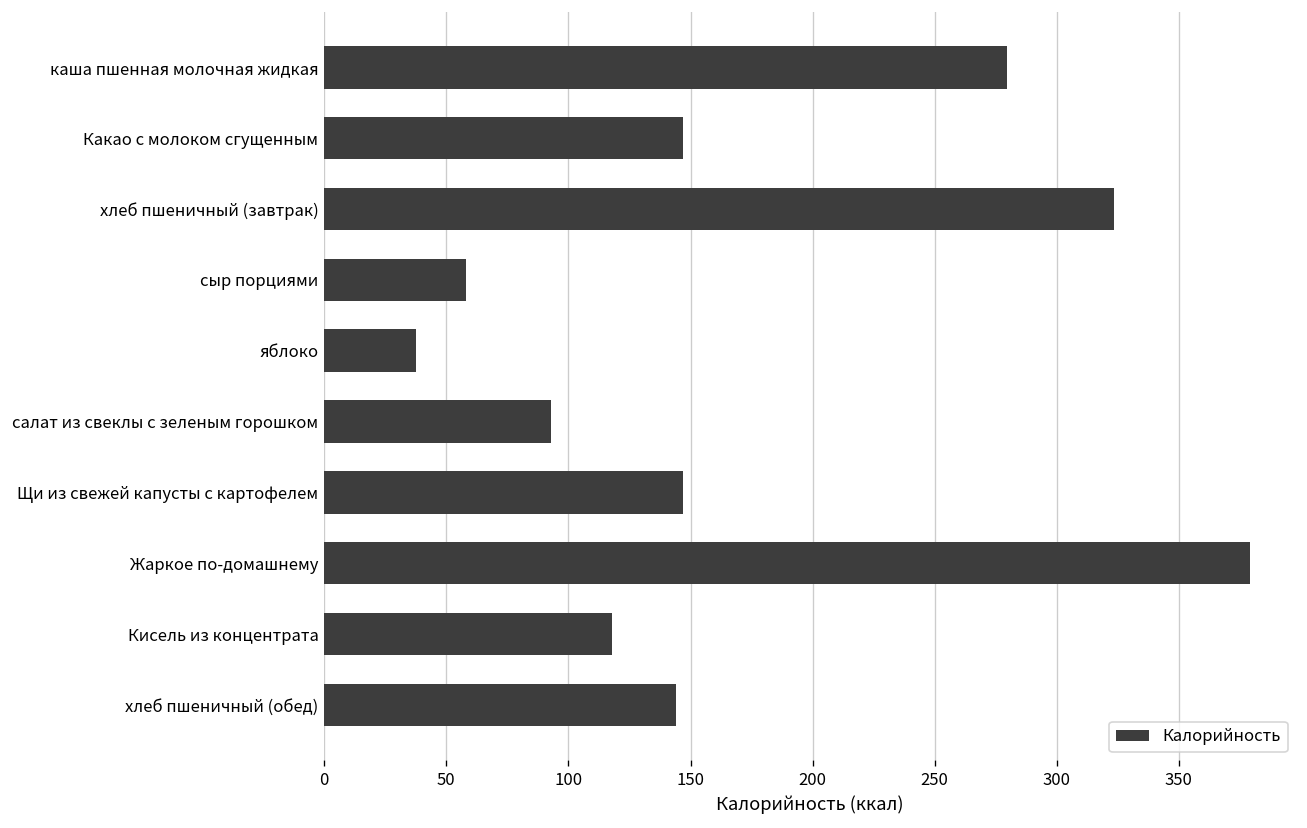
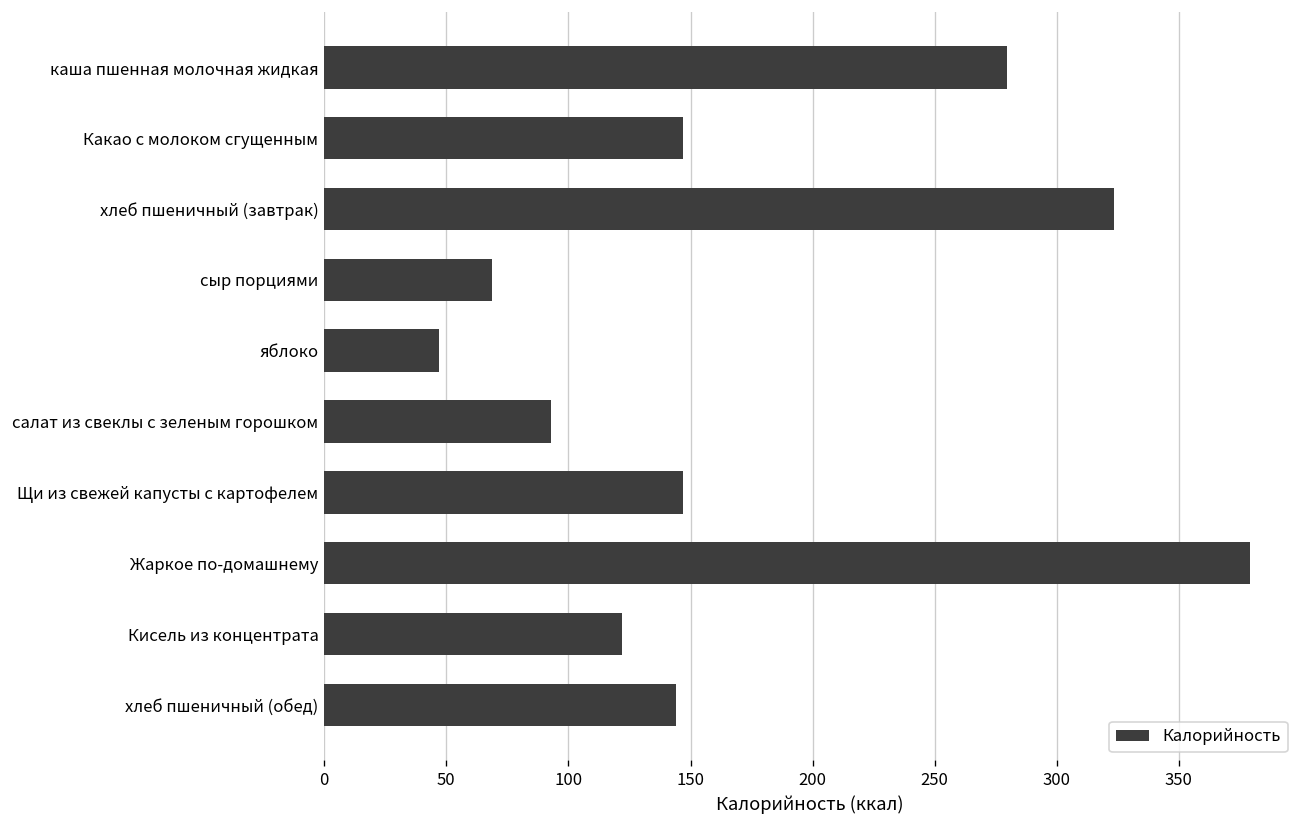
сыр порциями: 58 -> 69
яблоко: 38 -> 47
Кисель из концентрата: 118 -> 122
